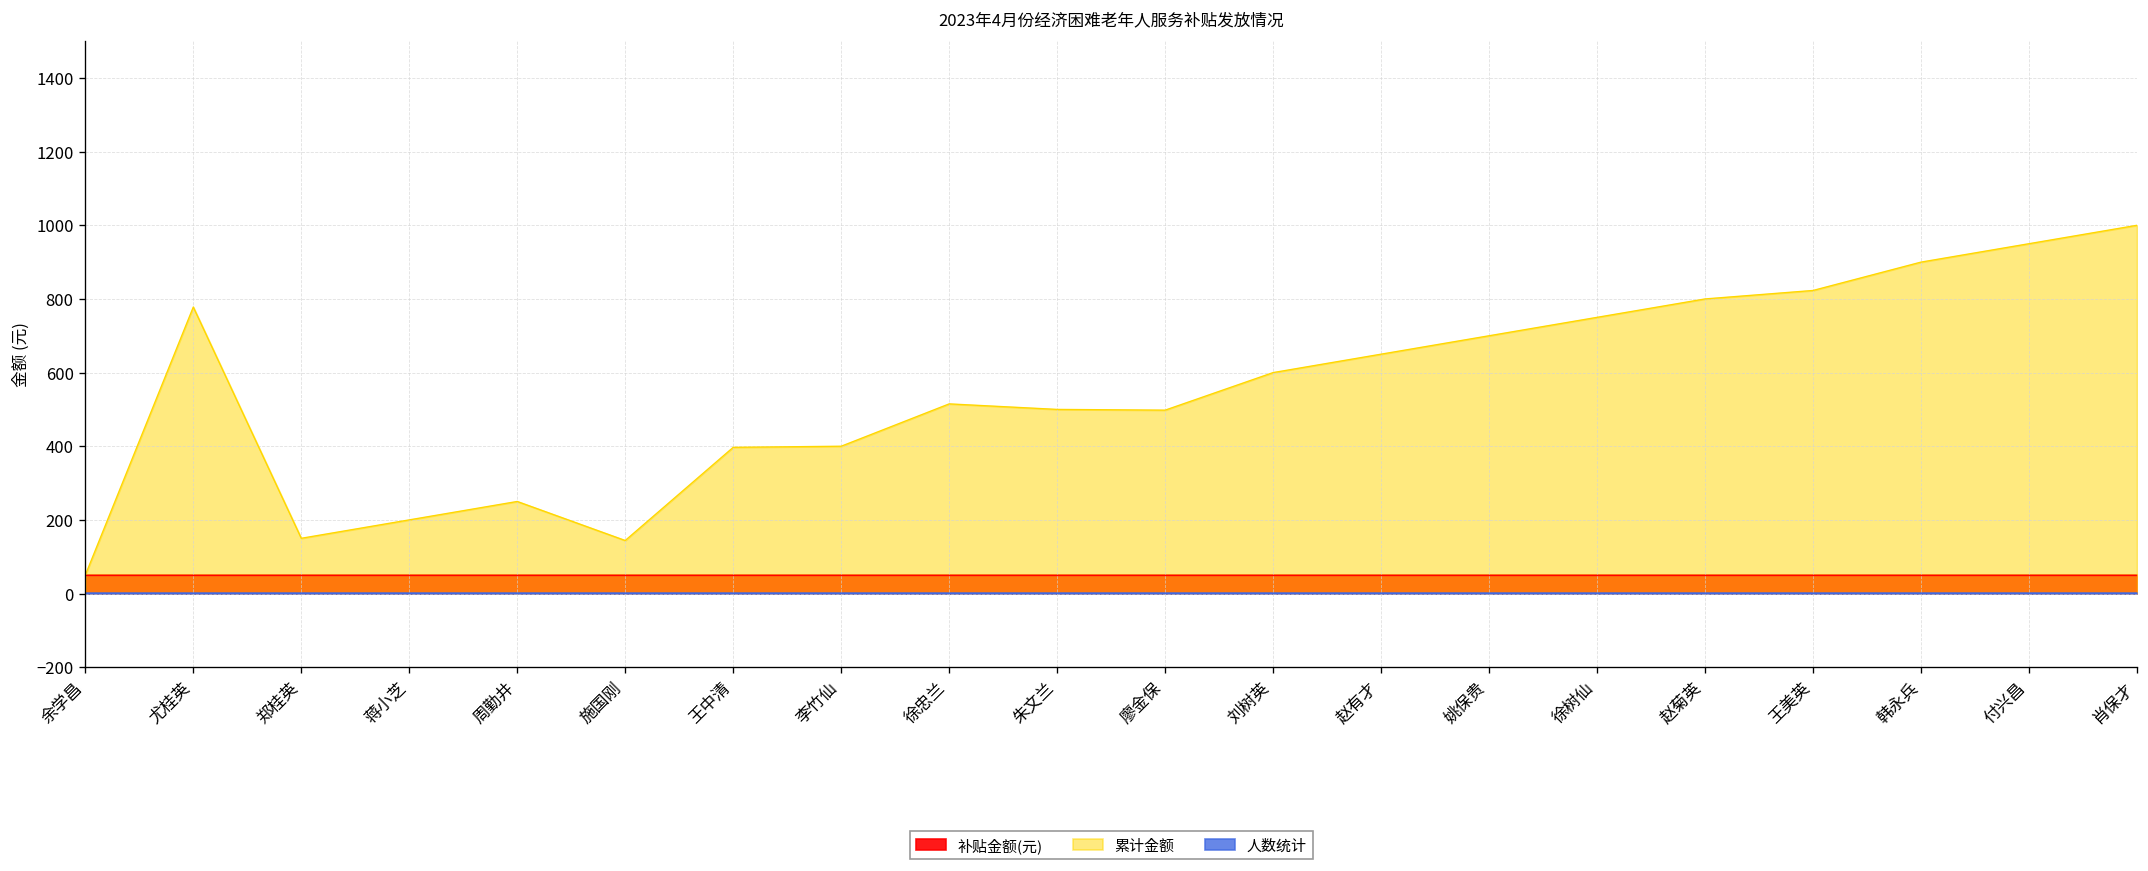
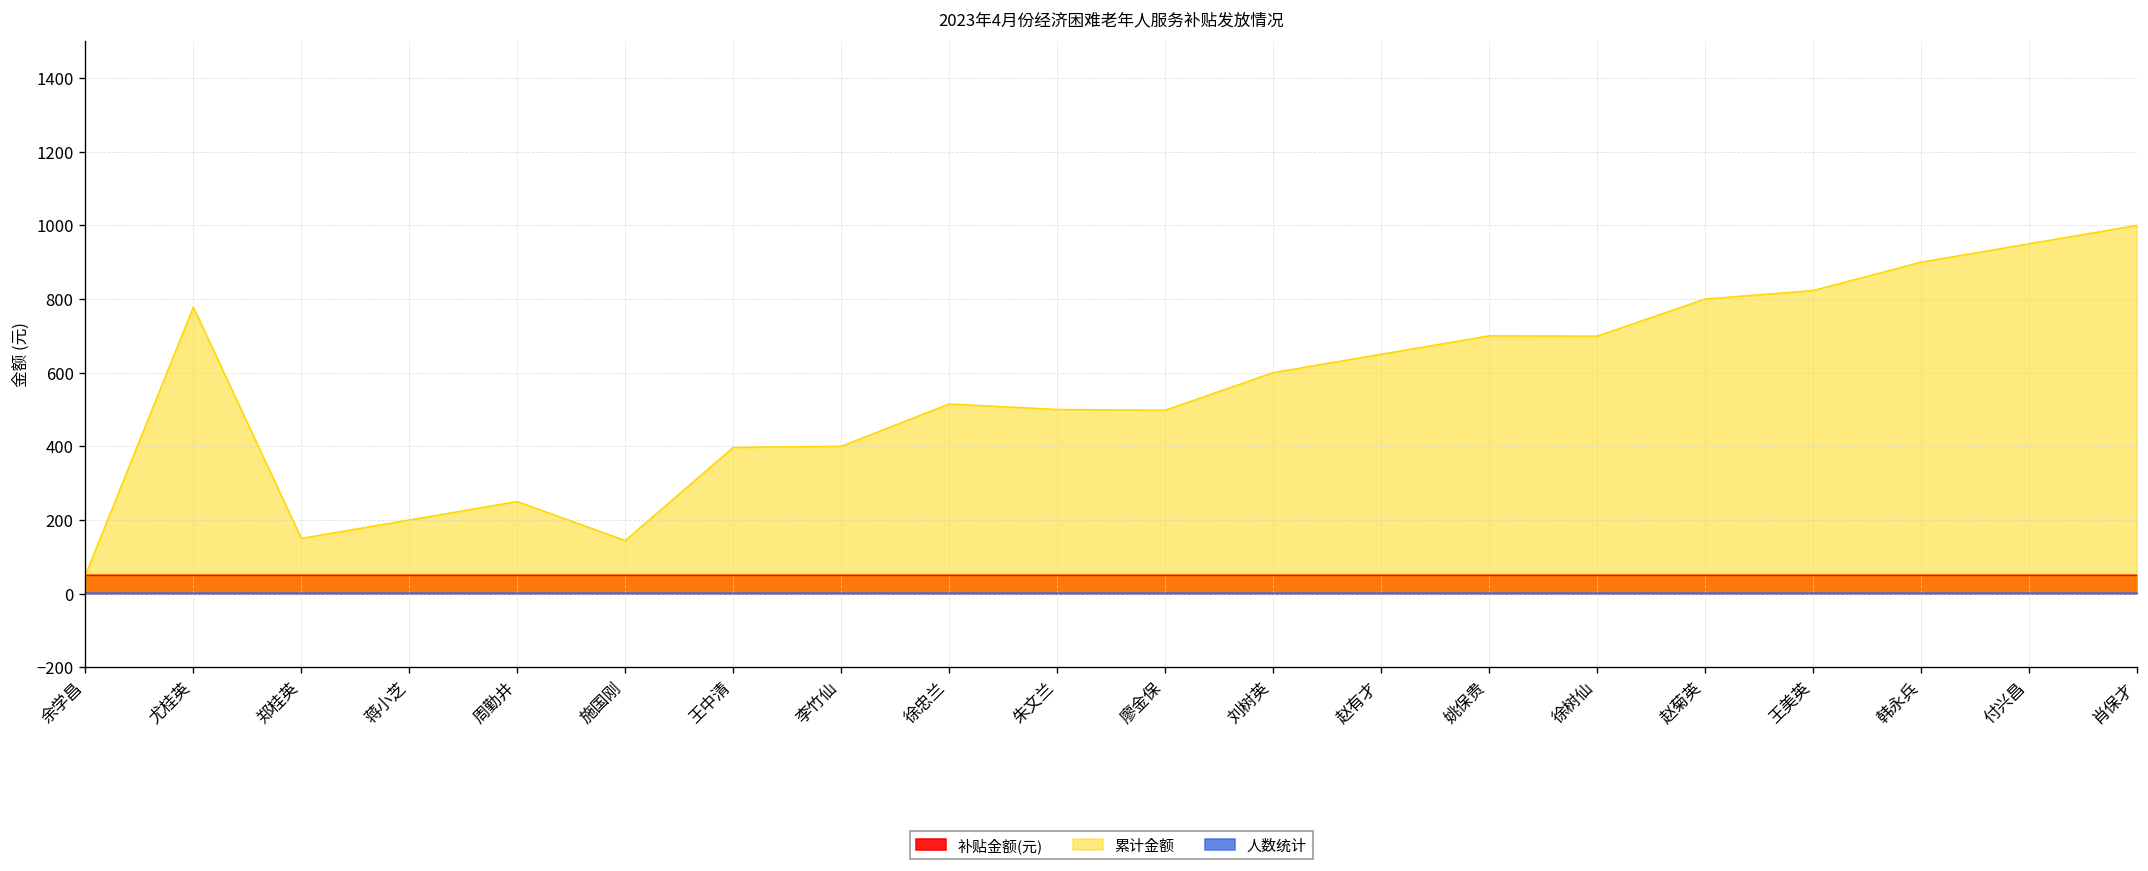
累计金额, 徐树仙: 750 -> 700
